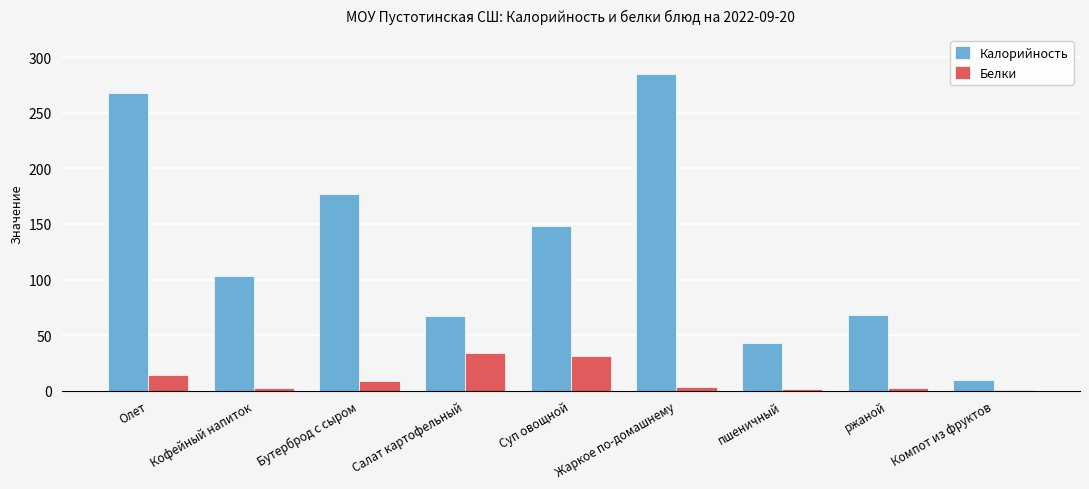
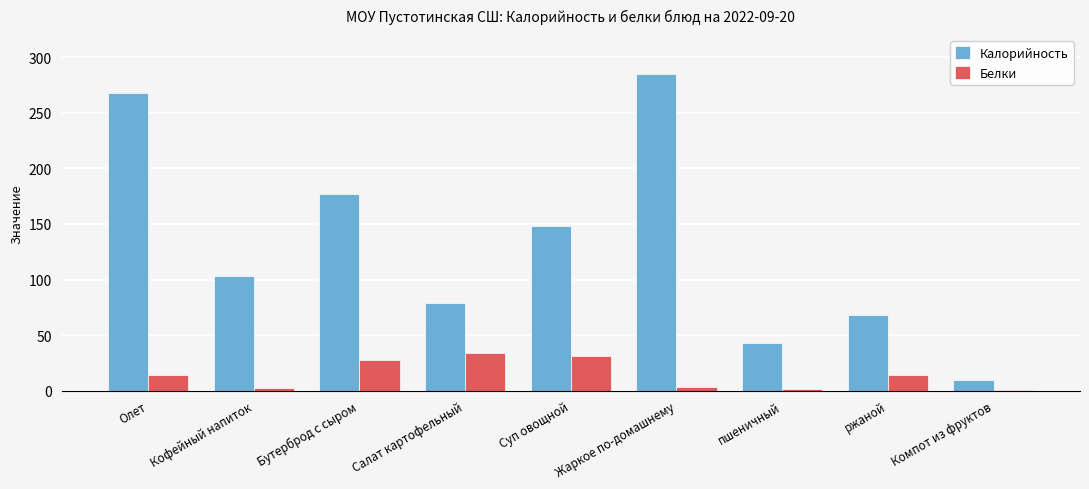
Белки, Бутерброд с сыром: 9 -> 27
Калорийность, Салат картофельный: 68 -> 79
Белки, ржаной: 2 -> 14
